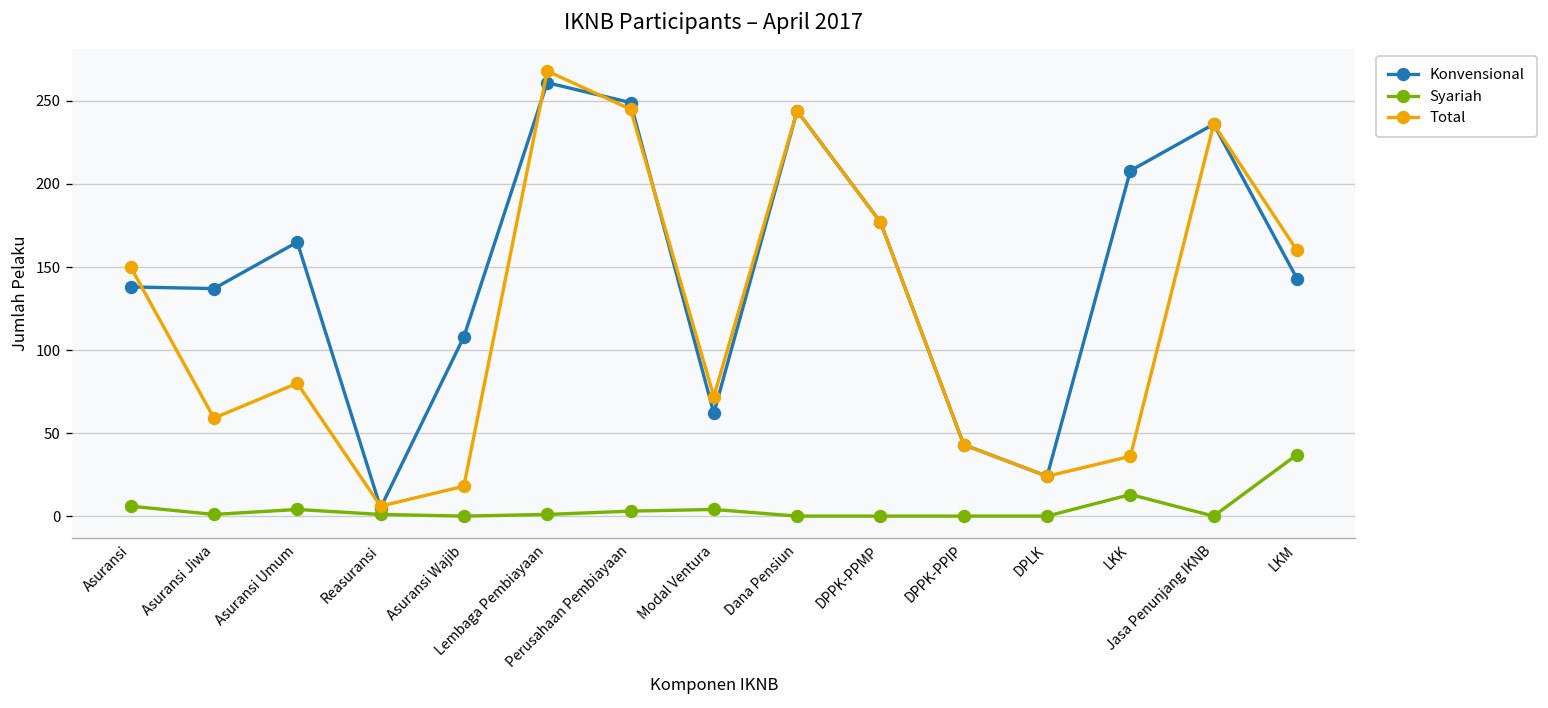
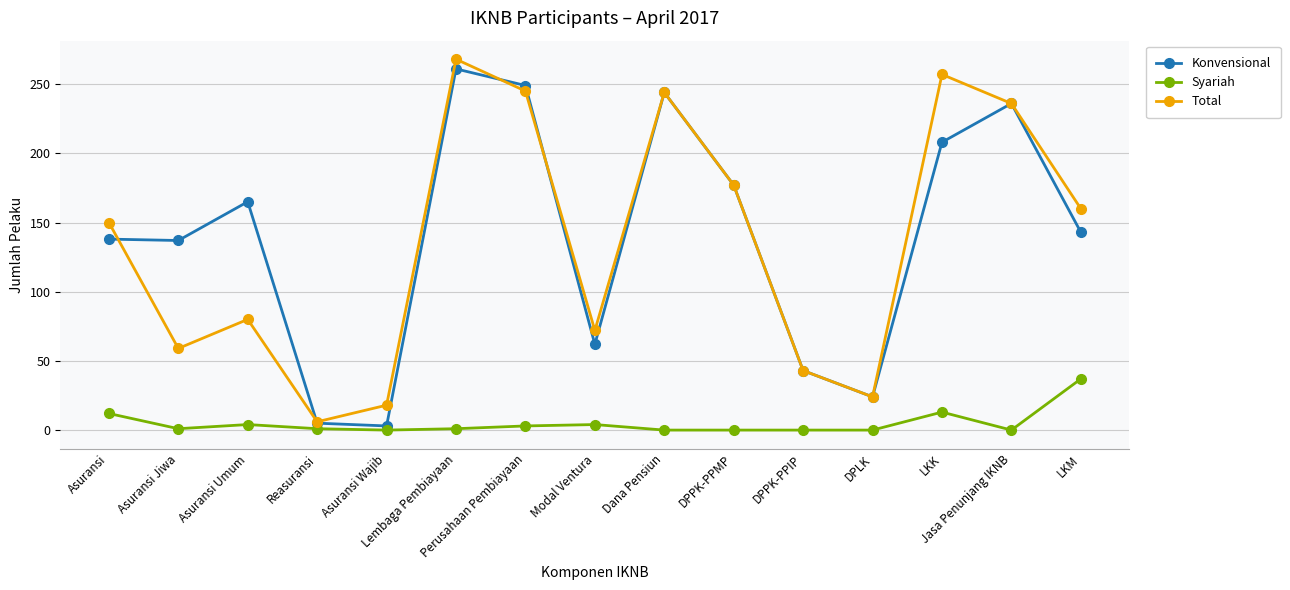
Syariah, Asuransi: 6 -> 12
Konvensional, Asuransi Wajib: 108 -> 3
Total, LKK: 36 -> 257
